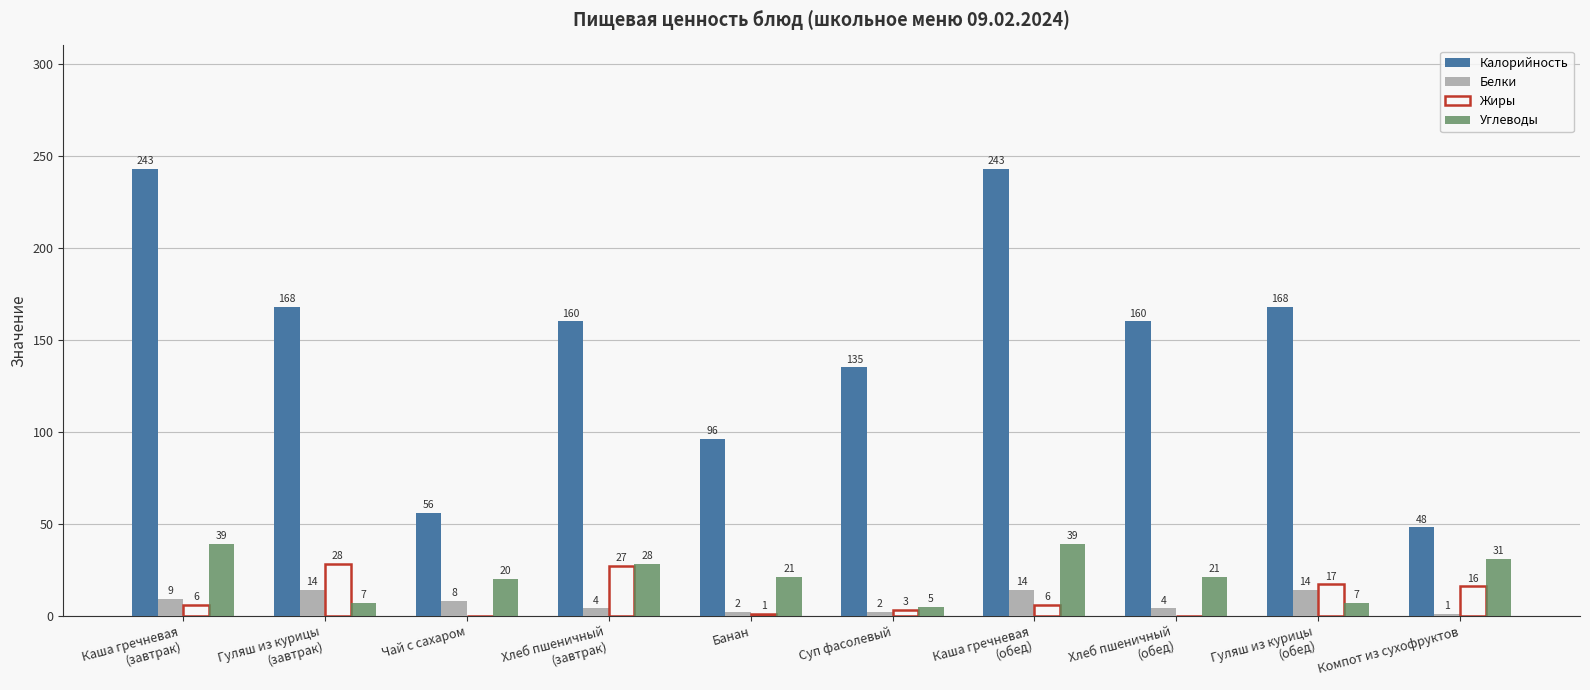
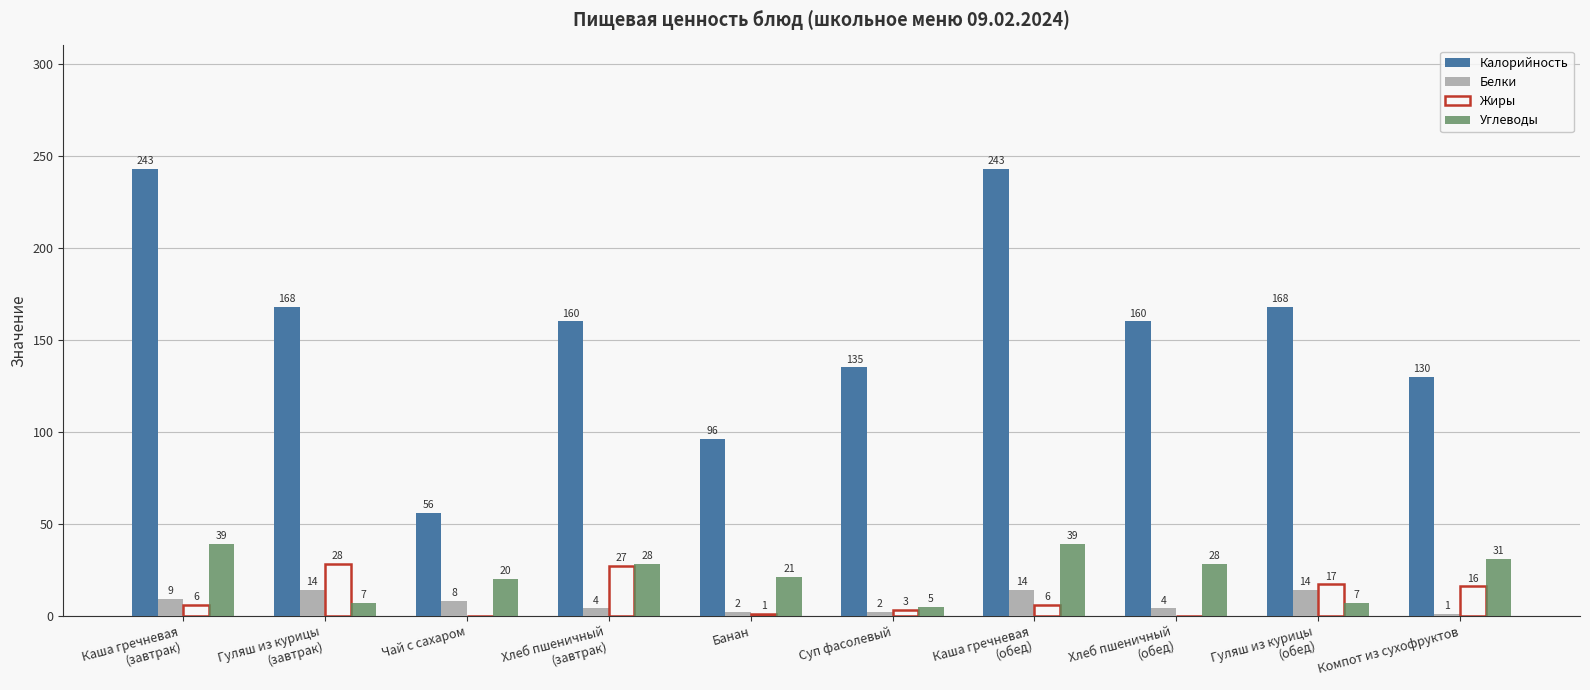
Углеводы, Хлеб пшеничный (обед): 21 -> 28
Калорийность, Компот из сухофруктов: 48 -> 130
